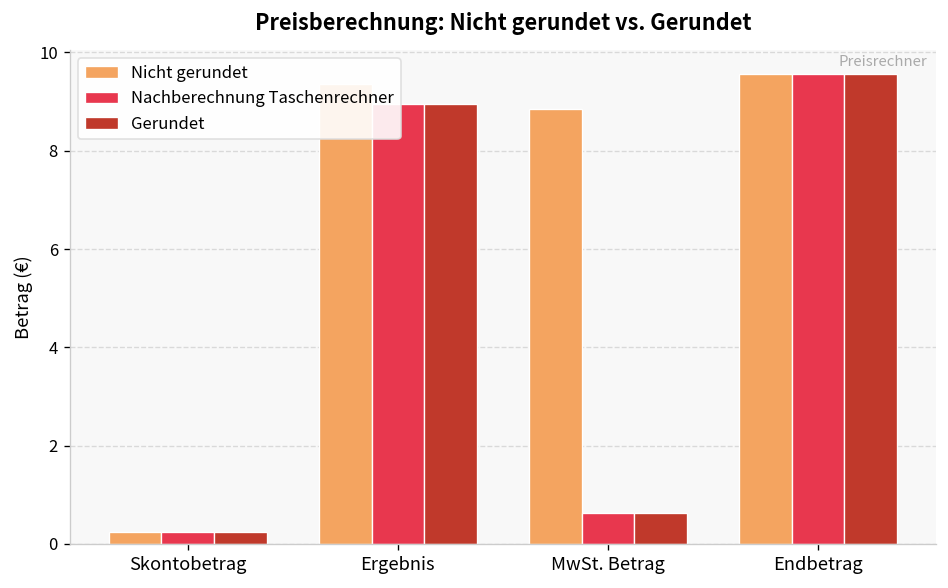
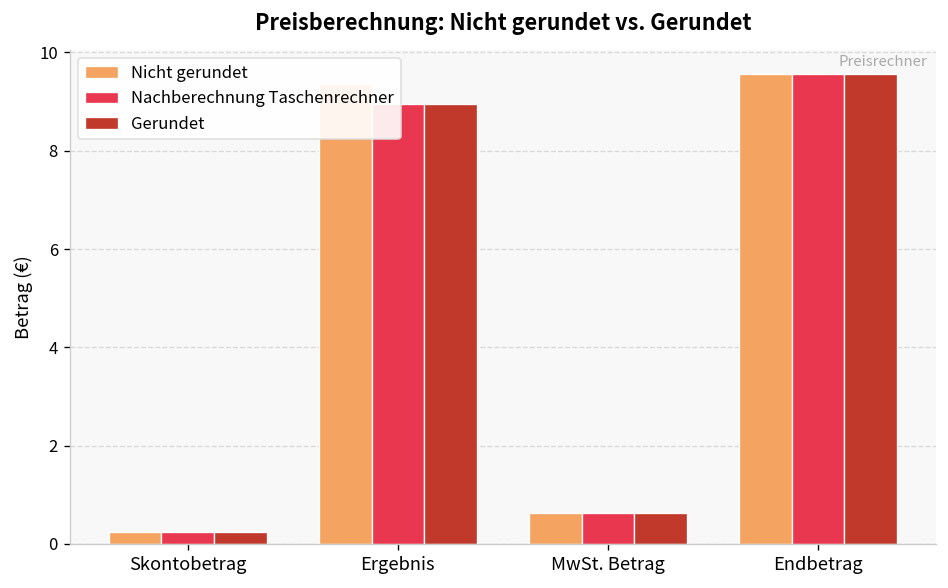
Nicht gerundet, MwSt. Betrag: 8.9 -> 0.6
